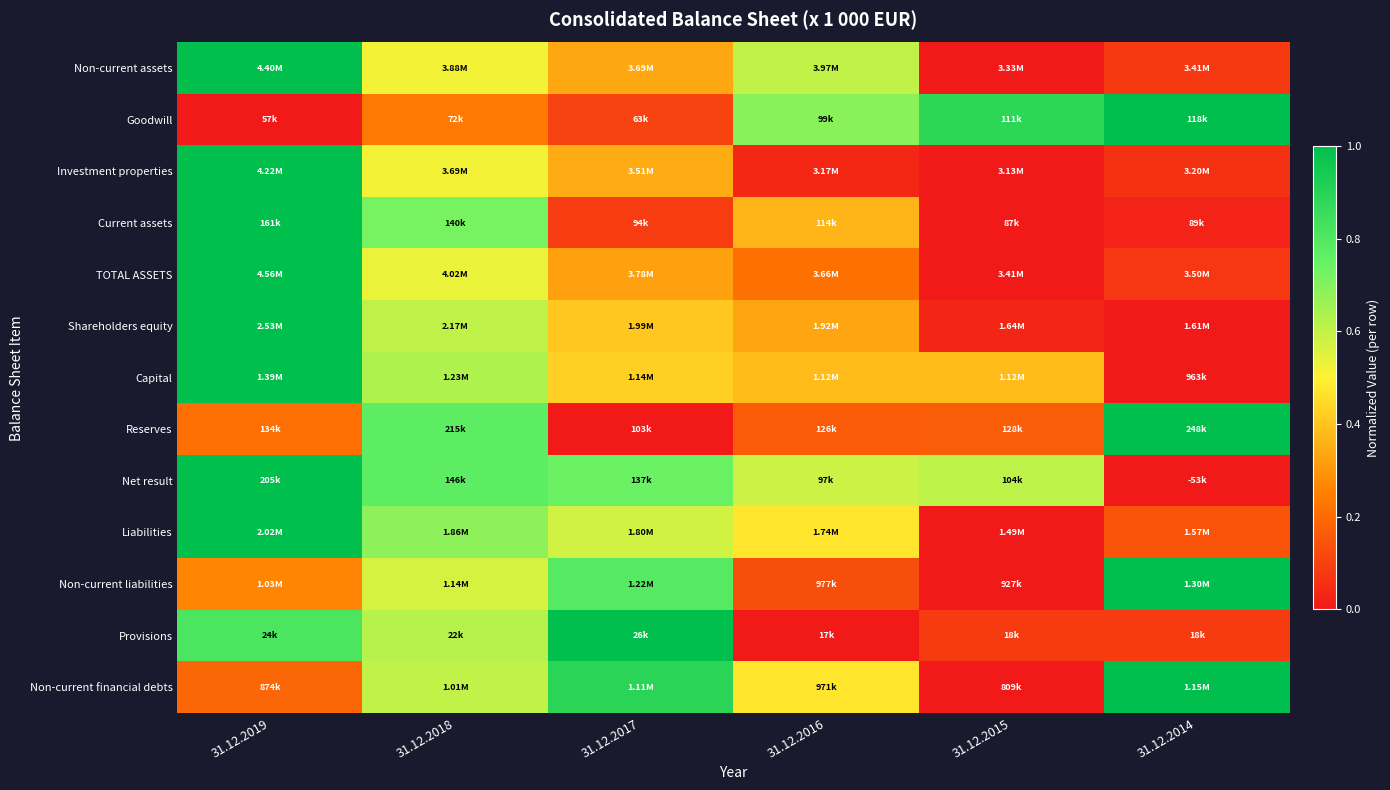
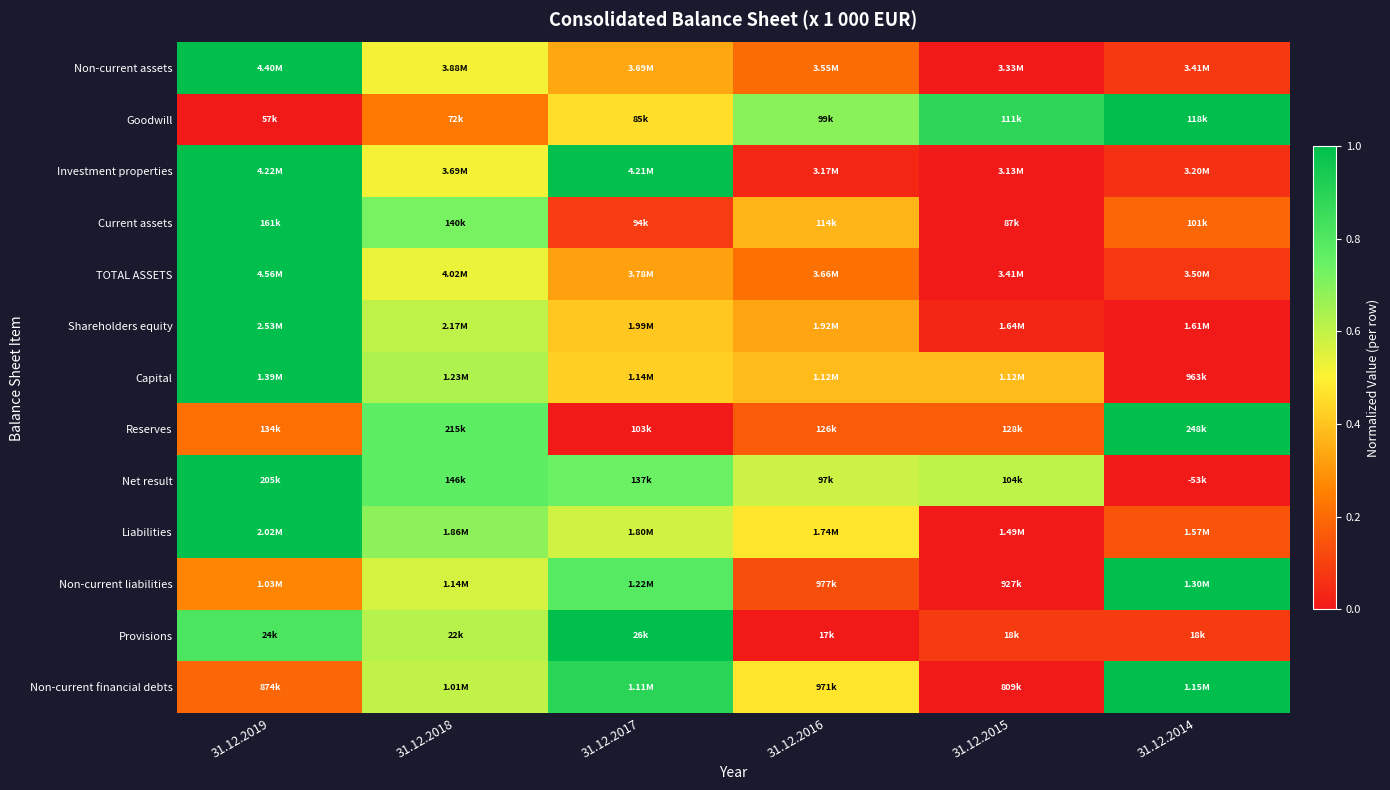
Non-current assets, 31.12.2016: 3.97M -> 3.55M
Goodwill, 31.12.2017: 63k -> 85k
Investment properties, 31.12.2017: 3.51M -> 4.21M
Current assets, 31.12.2014: 89k -> 101k
